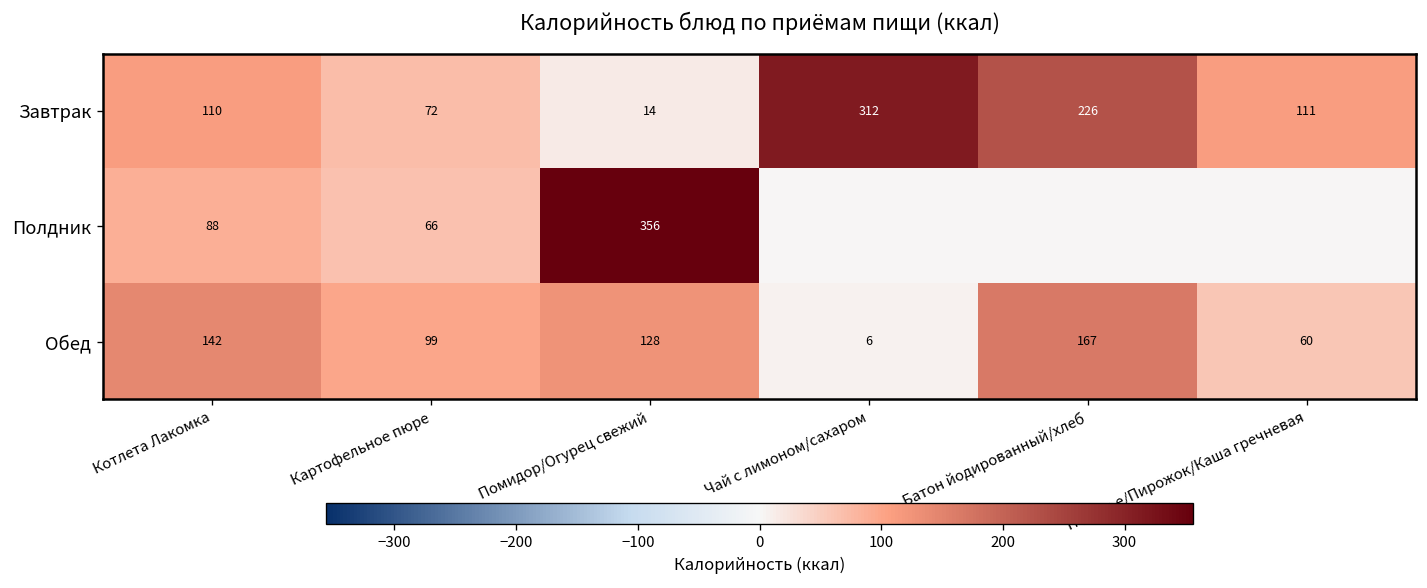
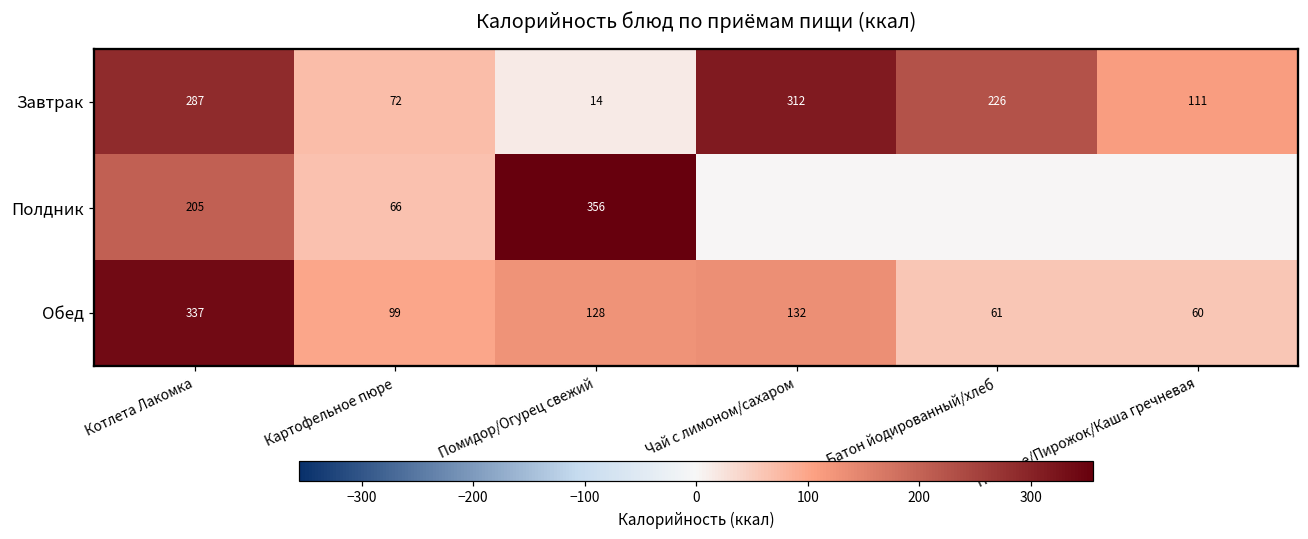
Завтрак, Котлета Лакомка: 110 -> 287
Полдник, Котлета Лакомка: 88 -> 205
Обед, Котлета Лакомка: 142 -> 337
Обед, Чай с лимоном/сахаром: 6 -> 132
Обед, Батон йодированный/хлеб: 167 -> 61
